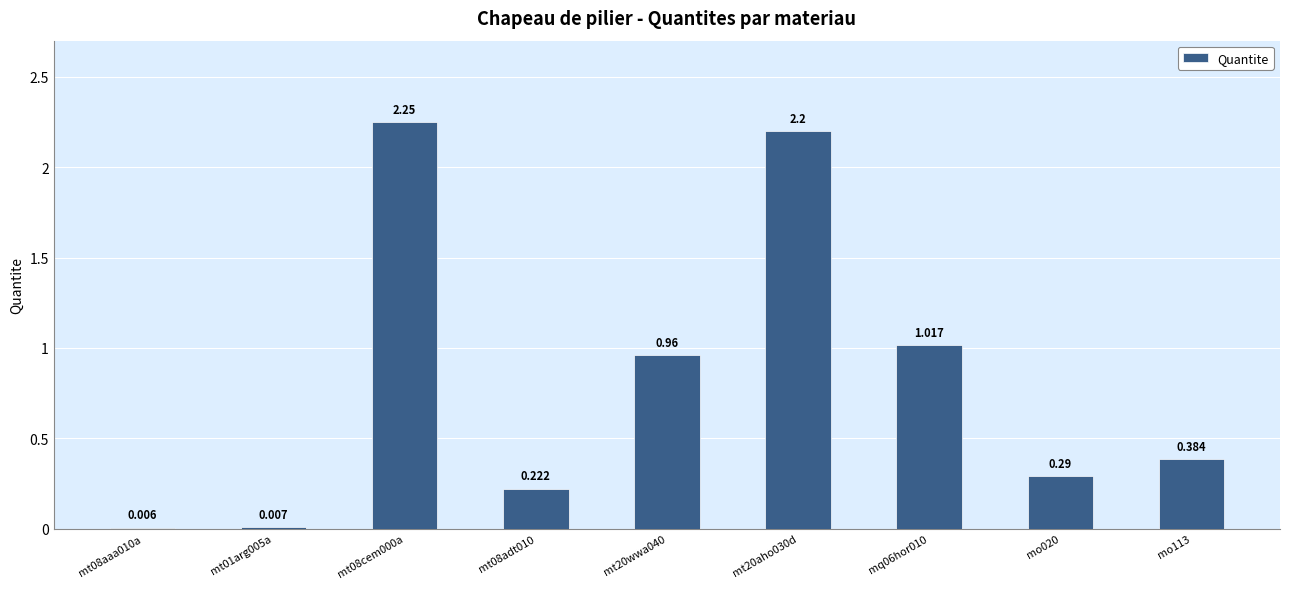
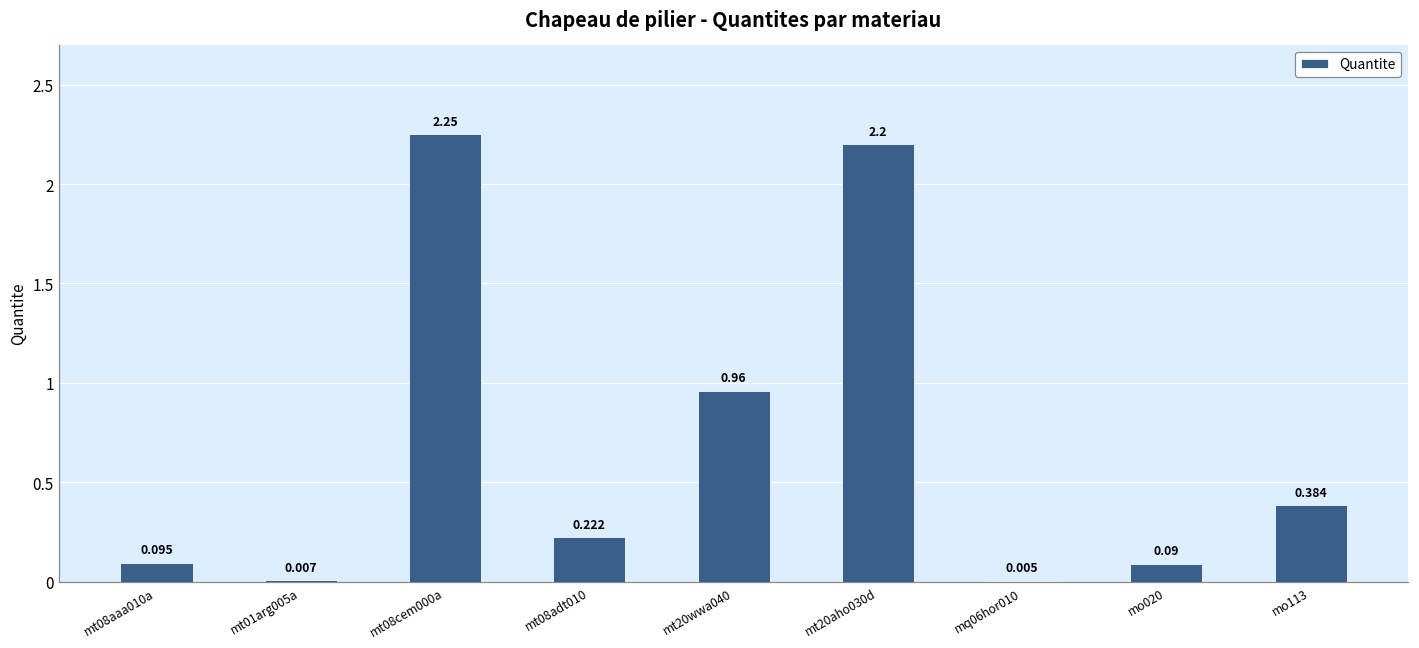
mt08aaa010a: 0.006 -> 0.095
mq06hor010: 1.017 -> 0.005
mo020: 0.29 -> 0.09
